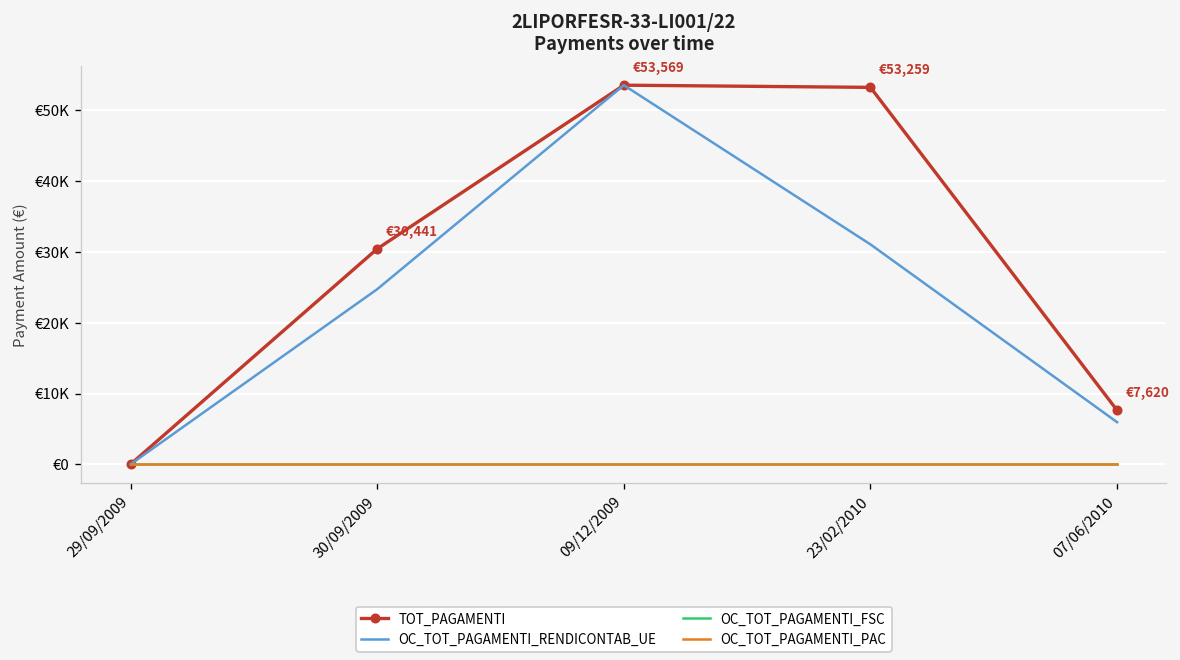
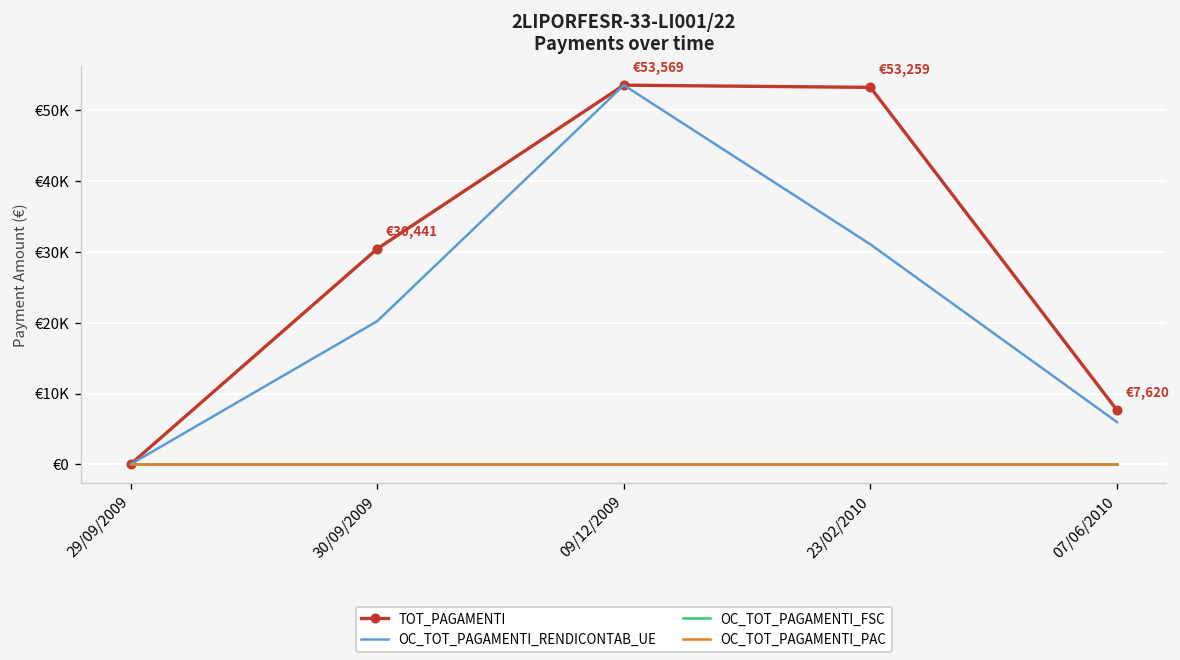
OC_TOT_PAGAMENTI_RENDICONTAB_UE, 30/09/2009: €25000 -> €20000
